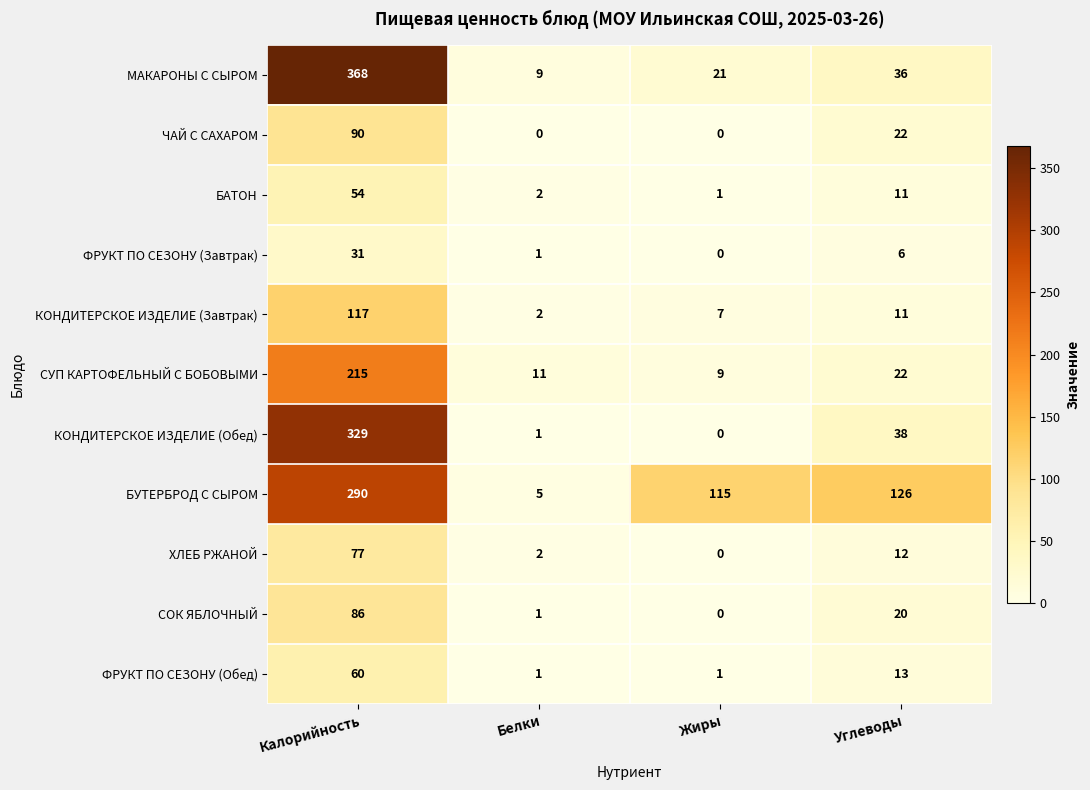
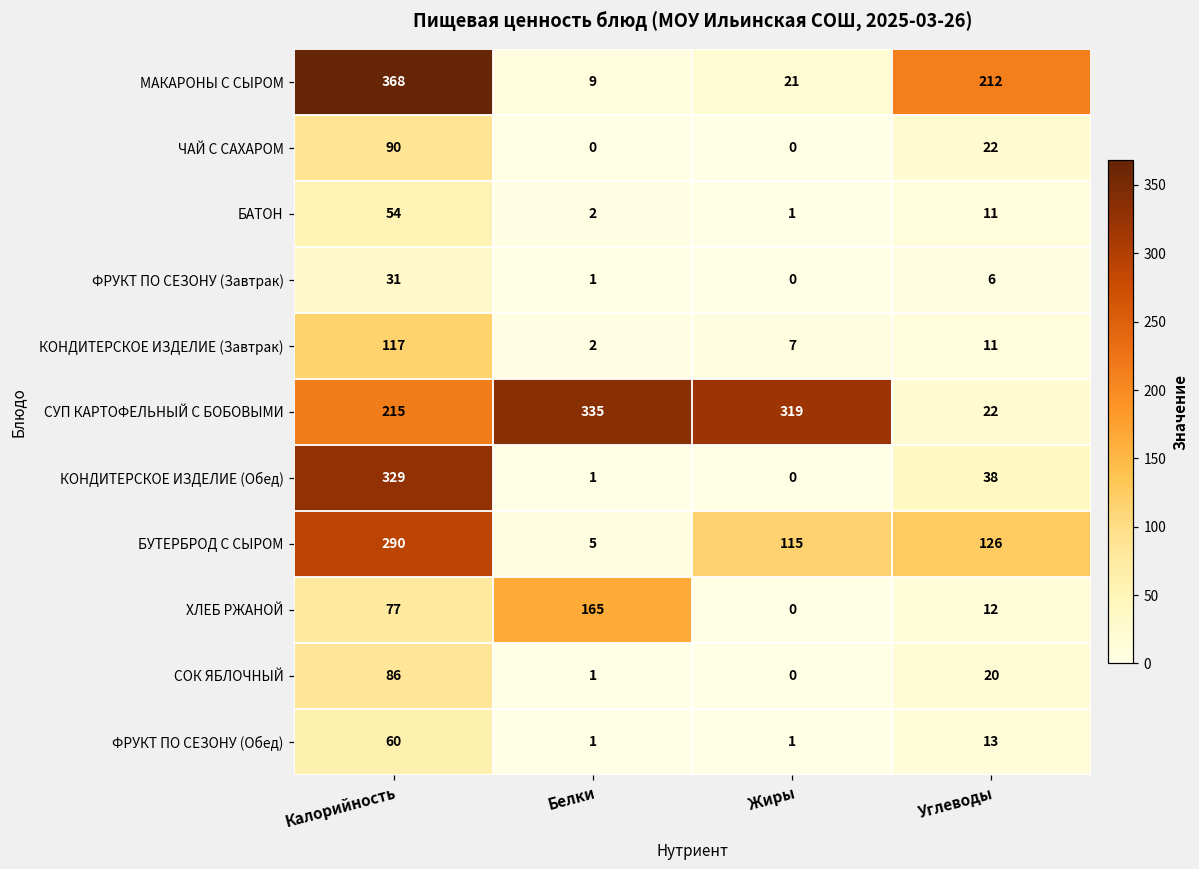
МАКАРОНЫ С СЫРОМ, Углеводы: 36 -> 212
СУП КАРТОФЕЛЬНЫЙ С БОБОВЫМИ, Белки: 11 -> 335
СУП КАРТОФЕЛЬНЫЙ С БОБОВЫМИ, Жиры: 9 -> 319
ХЛЕБ РЖАНОЙ, Белки: 2 -> 165
